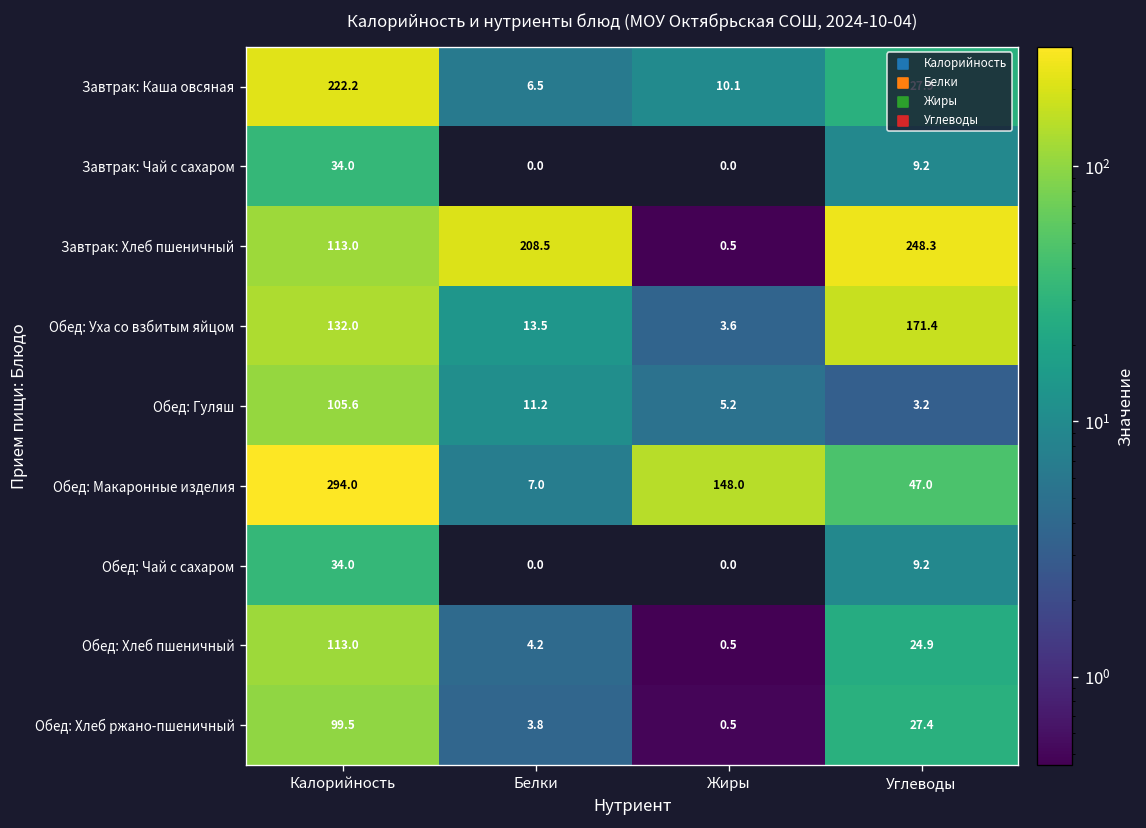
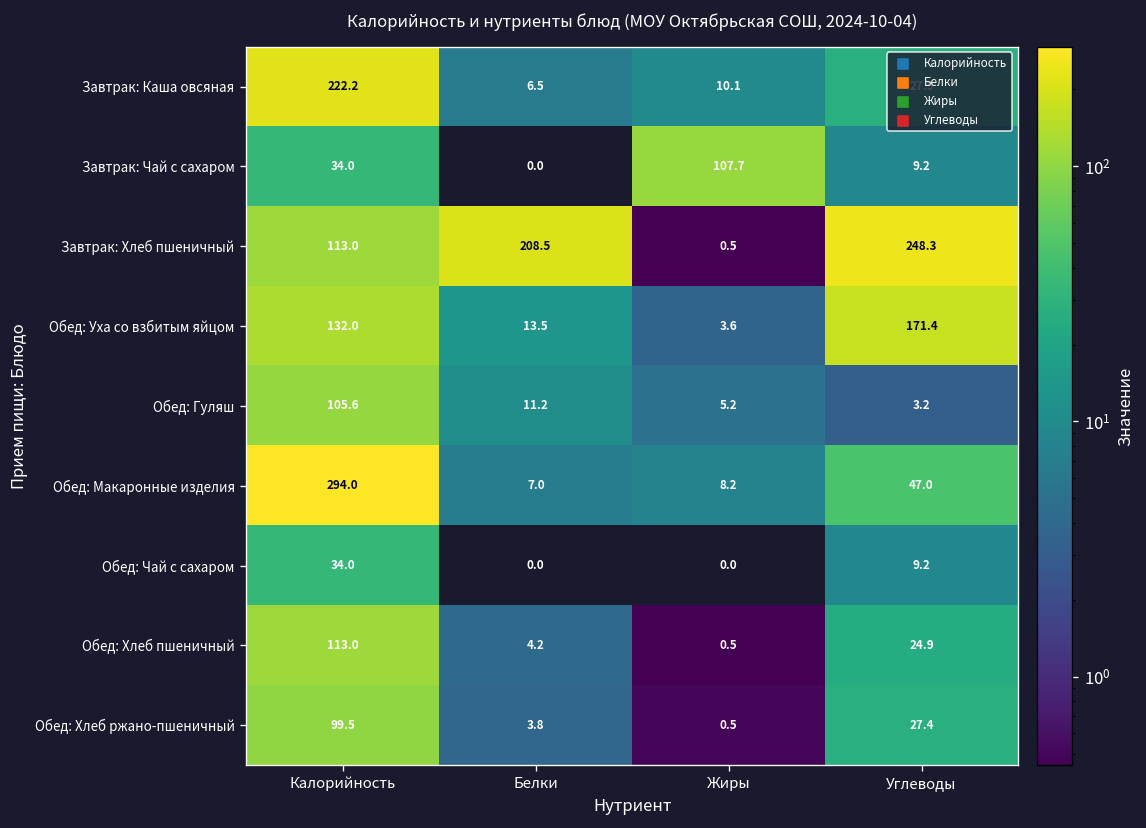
Завтрак: Чай с сахаром, Жиры: 0.0 -> 107.7
Обед: Макаронные изделия, Жиры: 148.0 -> 8.2
